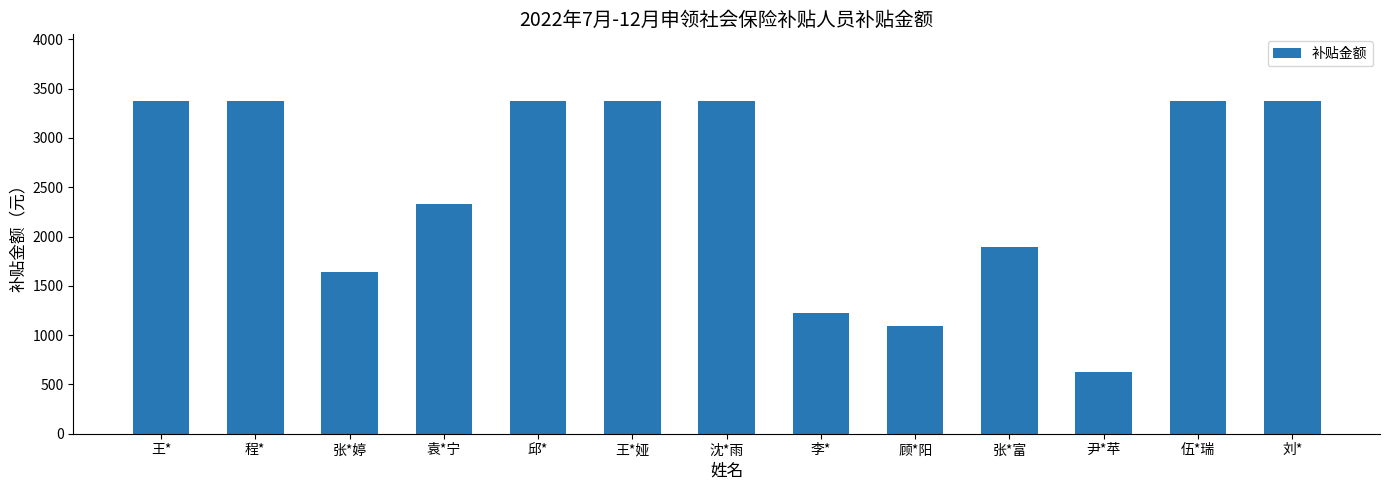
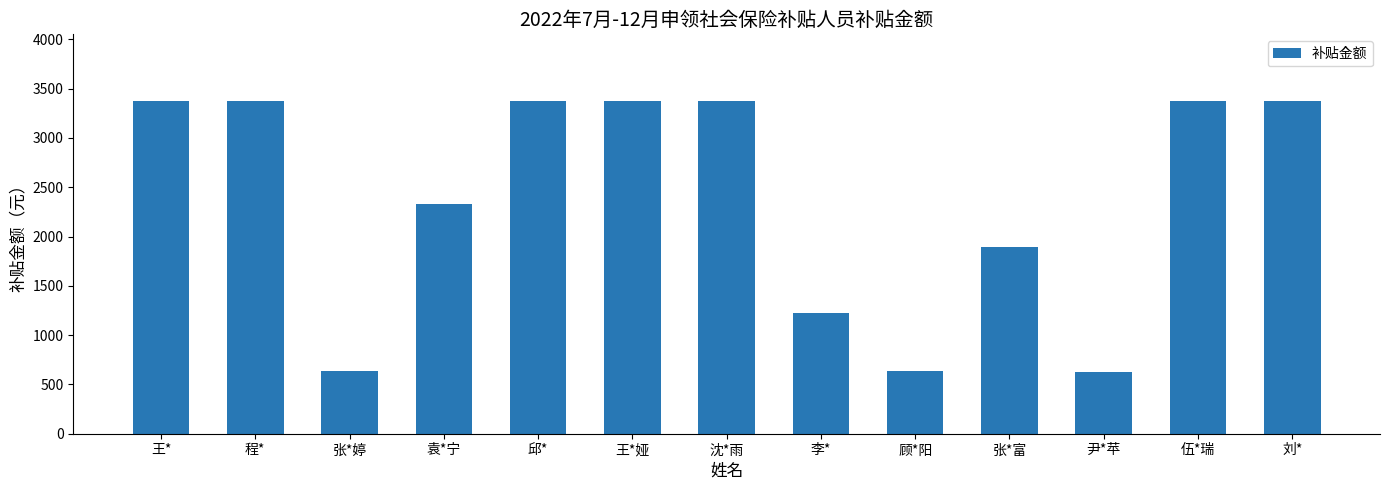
张*婷: 1600 -> 600
顾*阳: 1100 -> 600
